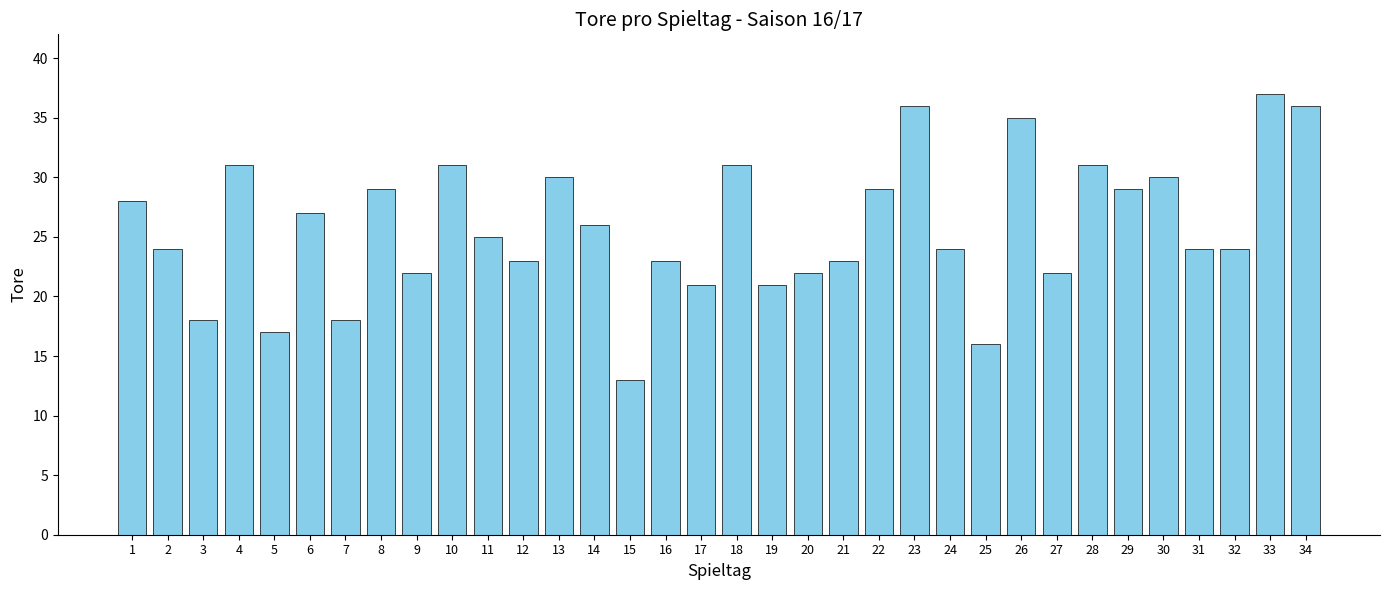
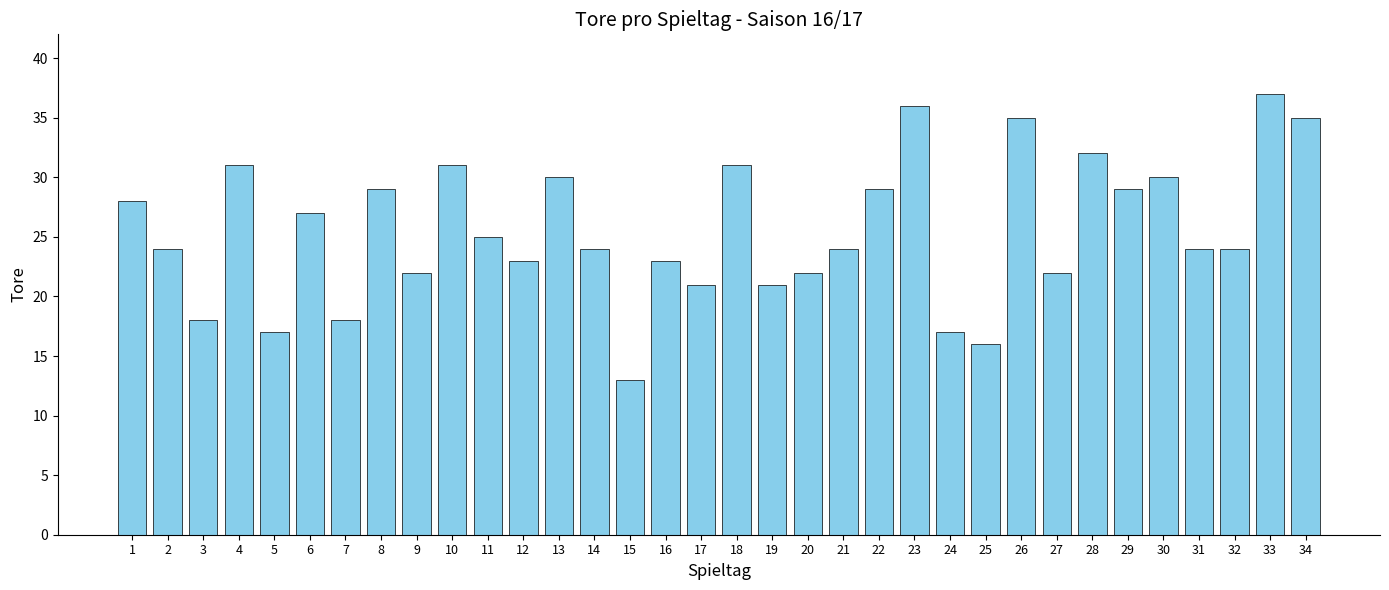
14: 26 -> 24
21: 23 -> 24
24: 24 -> 17
28: 31 -> 32
34: 36 -> 35
